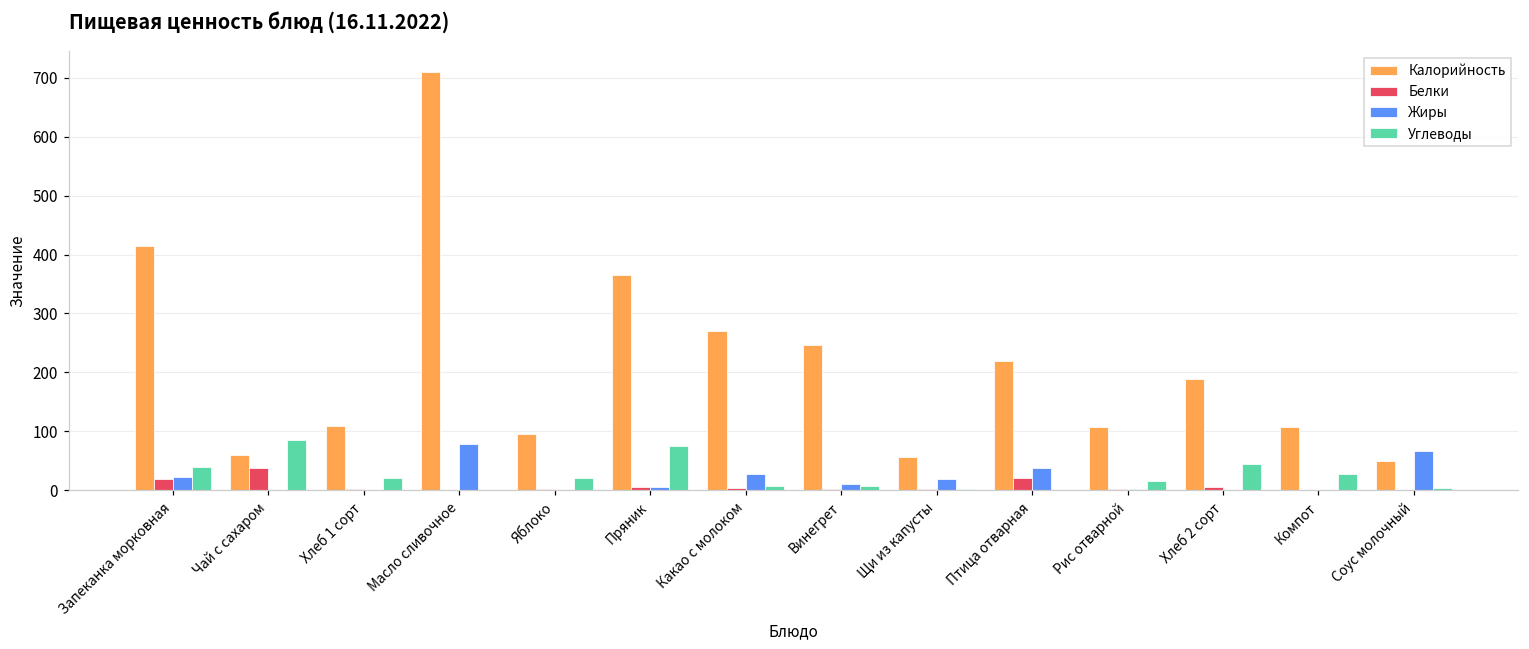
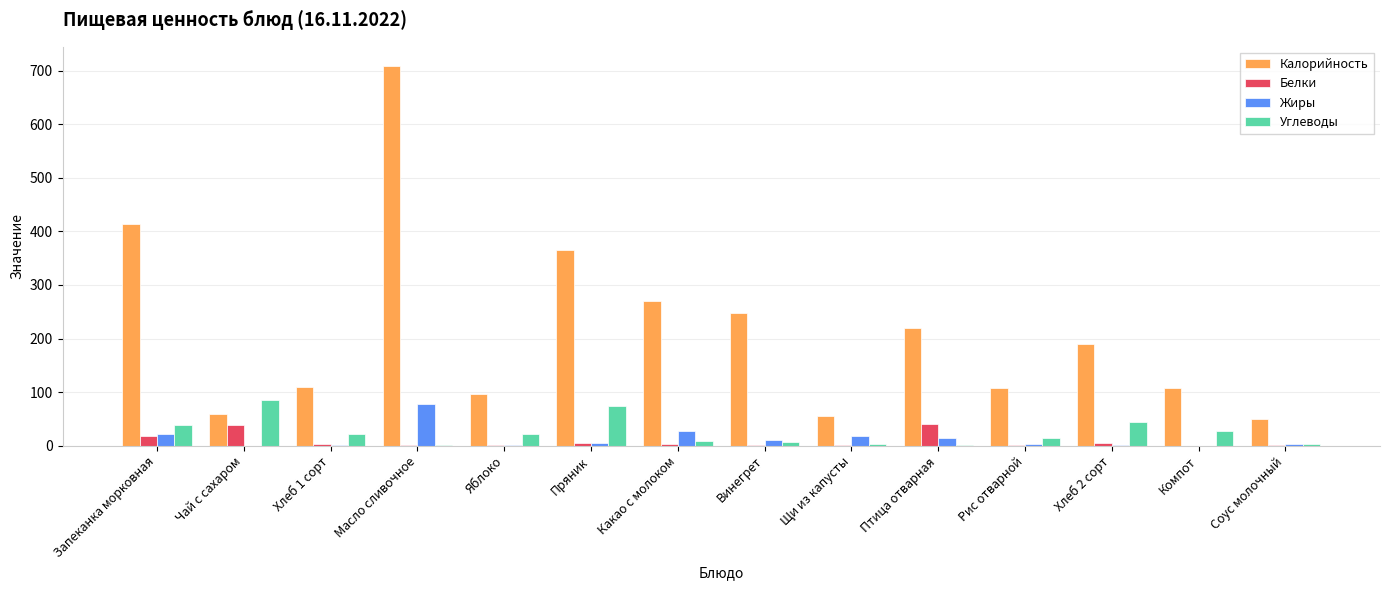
Белки, Птица отварная: 20 -> 40
Жиры, Птица отварная: 40 -> 20
Жиры, Соус молочный: 70 -> 0
